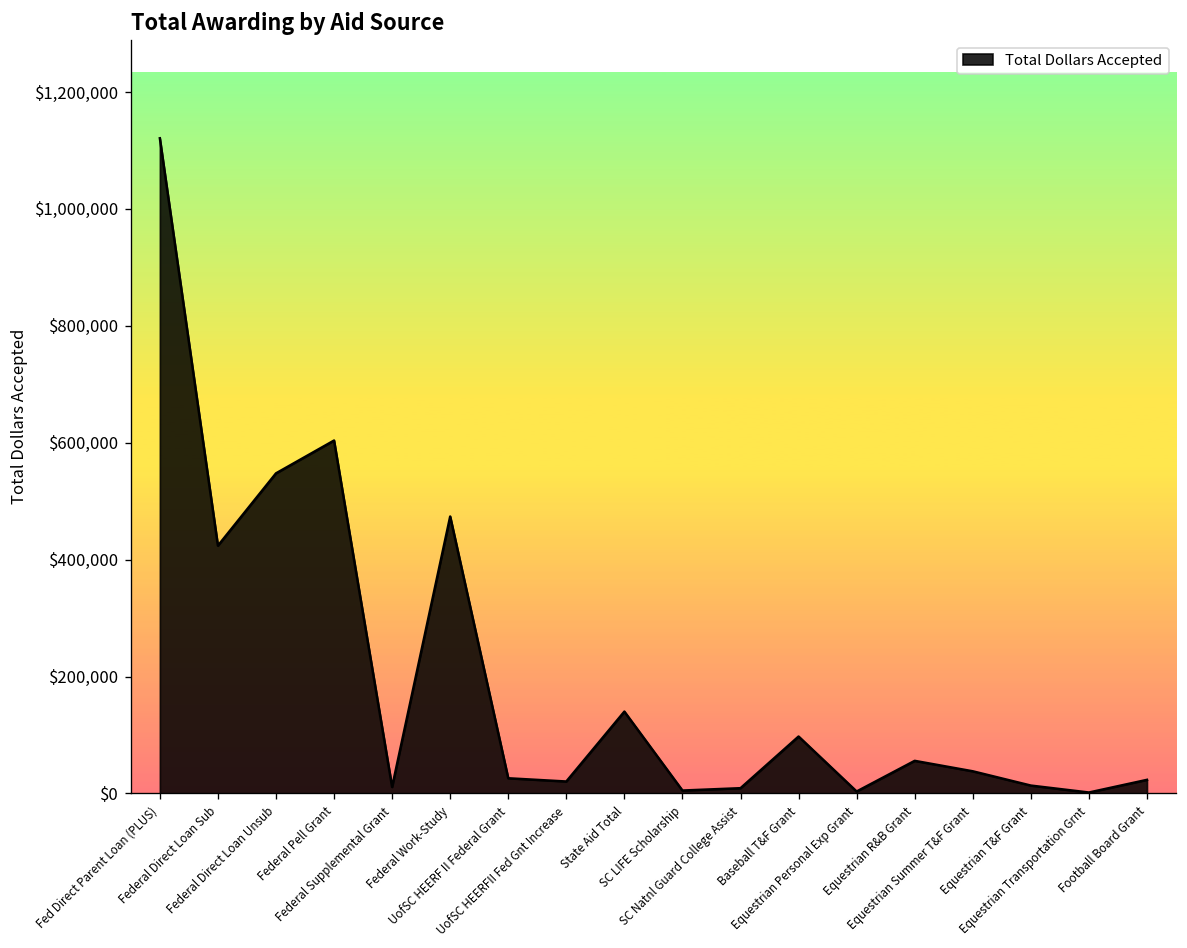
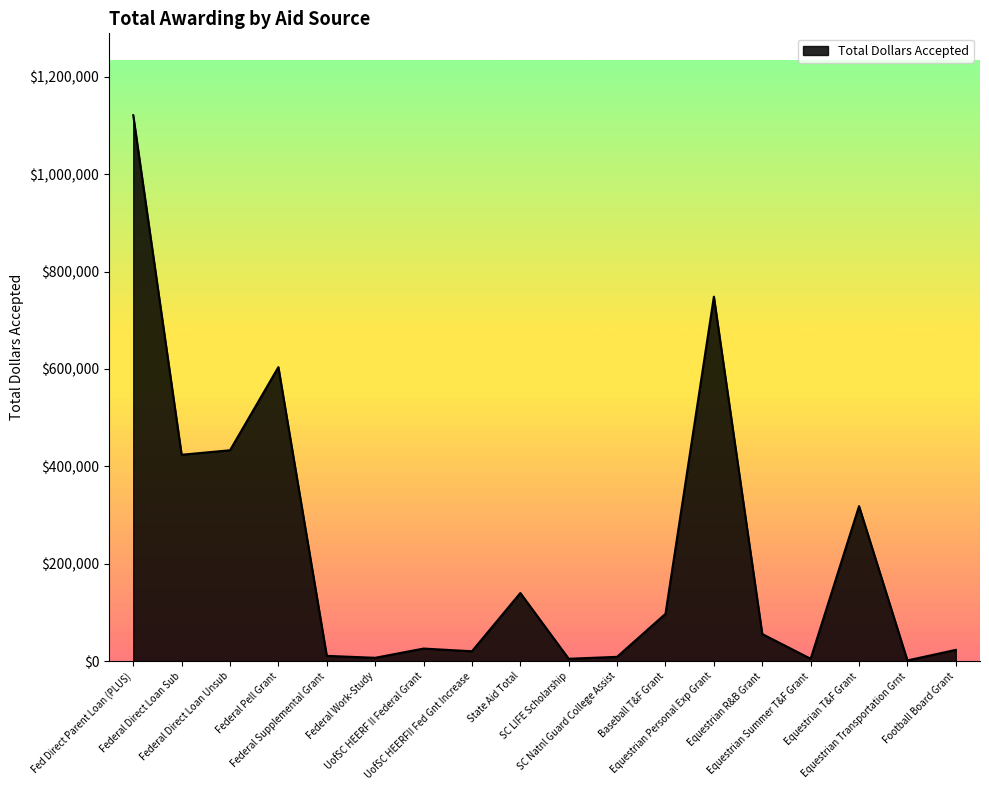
Federal Direct Loan Unsub: $550,000 -> $430,000
Federal Work-Study: $470,000 -> $10,000
Equestrian Personal Exp Grant: $0 -> $750,000
Equestrian Summer T&F Grant: $40,000 -> $10,000
Equestrian T&F Grant: $10,000 -> $320,000
